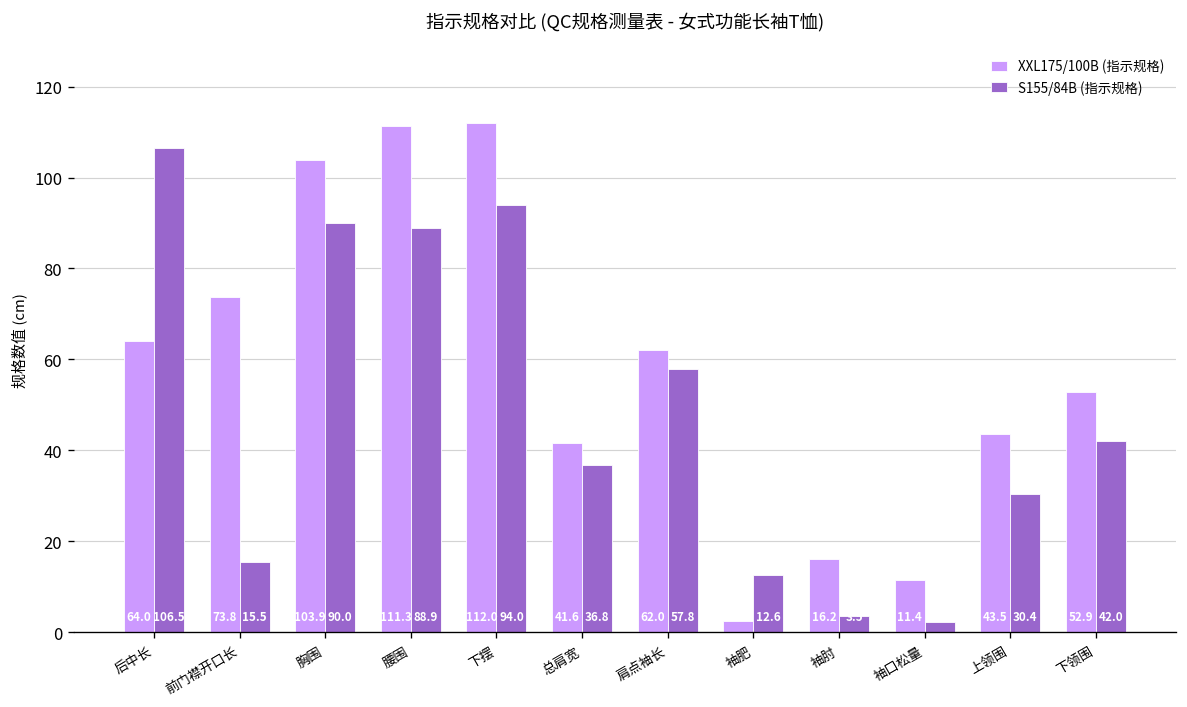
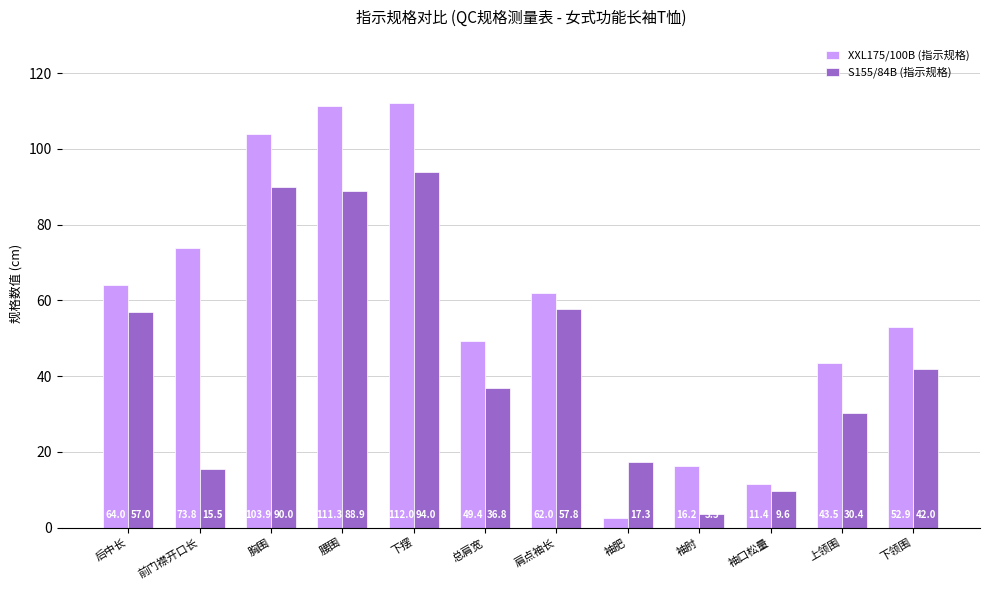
S155/84B (指示规格), 后中长: 106.5 -> 57.0
XXL175/100B (指示规格), 总肩宽: 41.6 -> 49.4
S155/84B (指示规格), 袖肥: 12.6 -> 17.3
S155/84B (指示规格), 袖口松量: 2 -> 10
